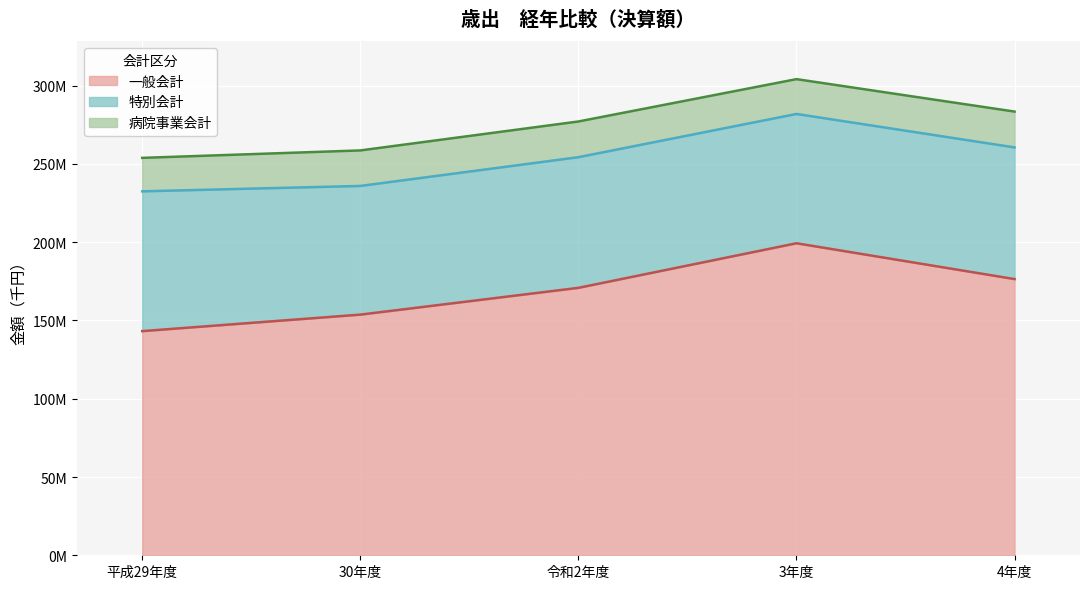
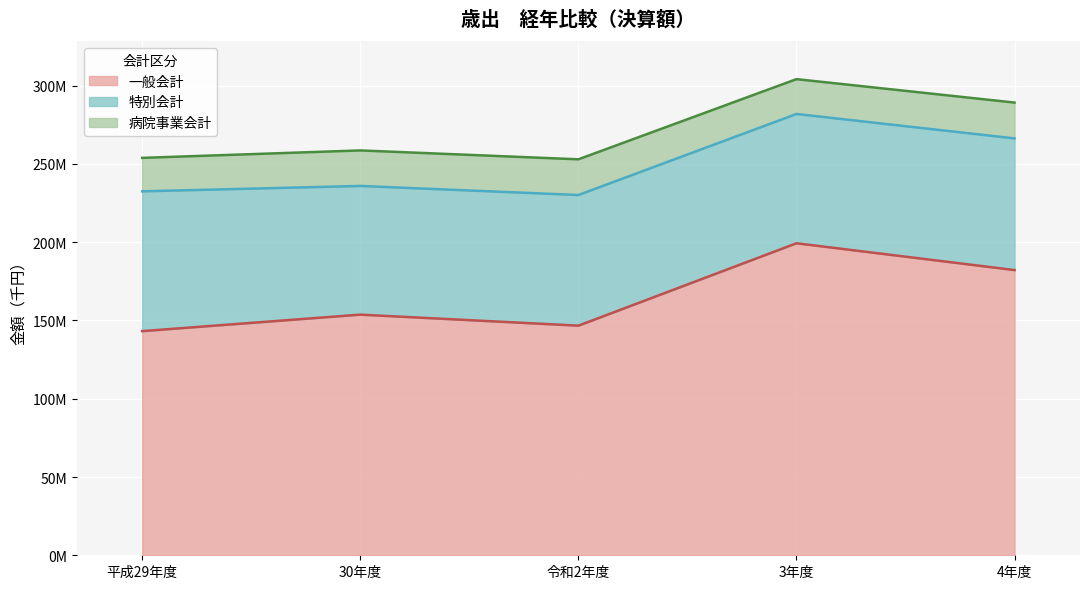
一般会計, 令和2年度: 171000000 -> 147000000
一般会計, 4年度: 176000000 -> 182000000
